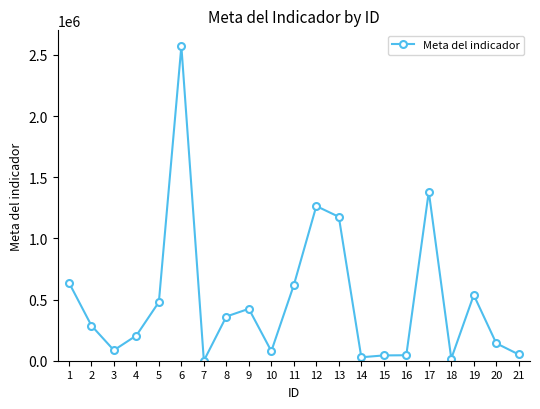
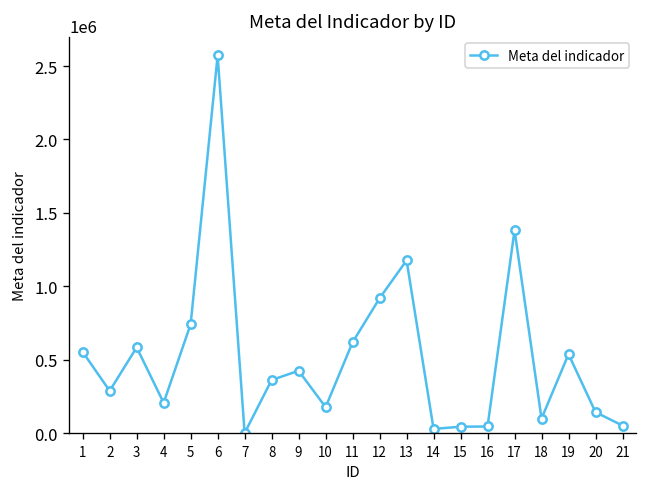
1: 640000 -> 550000
3: 90000 -> 580000
5: 480000 -> 740000
10: 80000 -> 180000
12: 1260000 -> 920000
18: 20000 -> 100000
